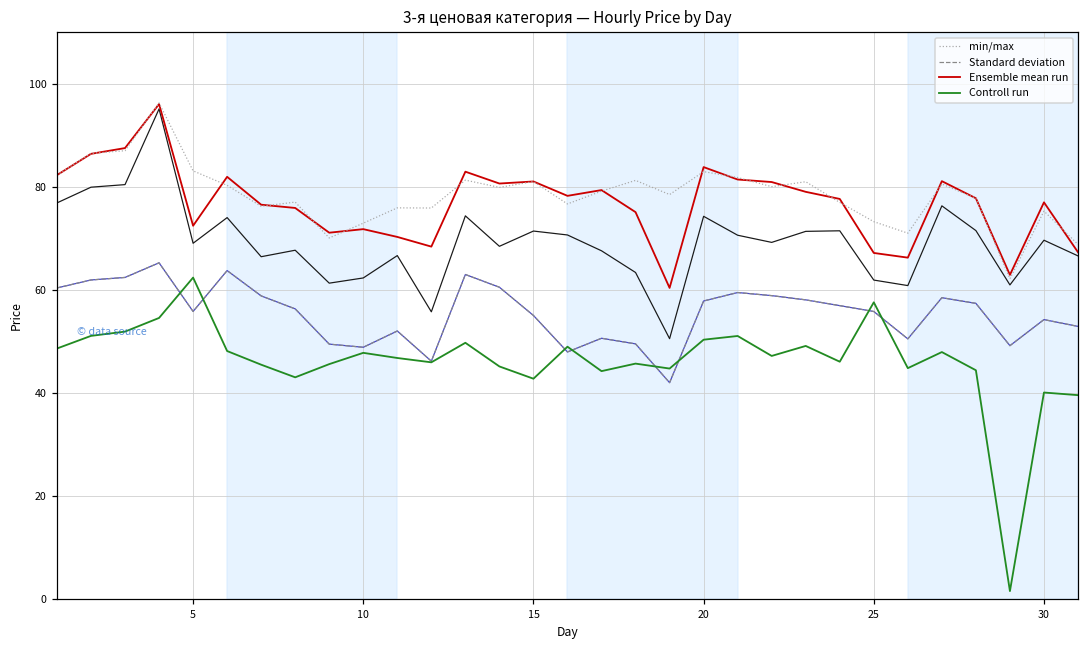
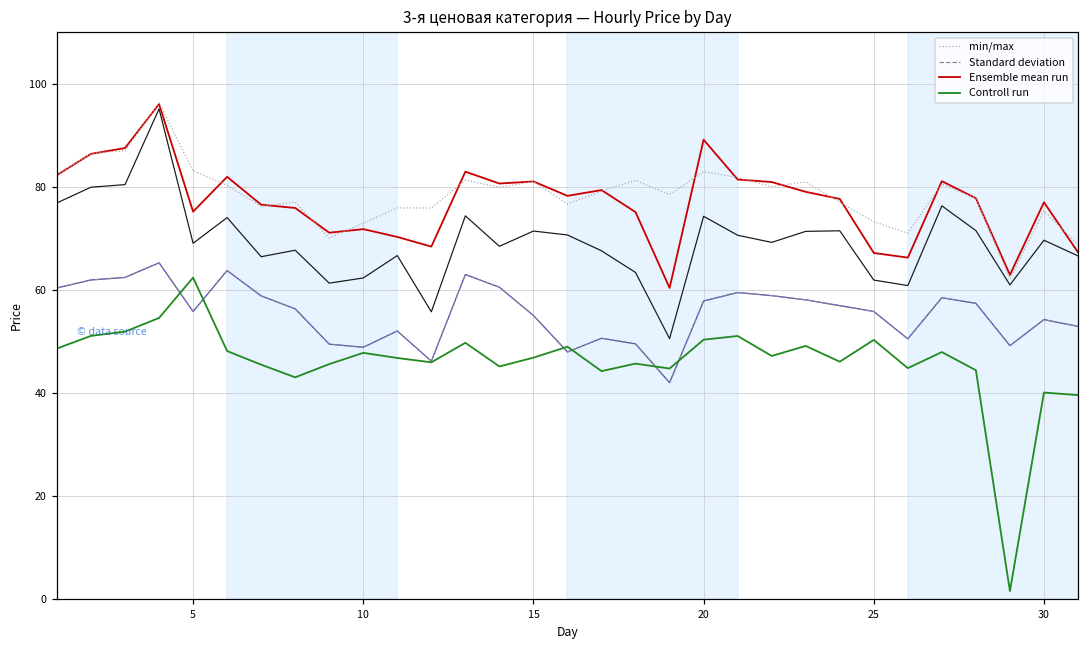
Ensemble mean run, 5: 72 -> 75
Controll run, 15: 43 -> 47
Ensemble mean run, 20: 84 -> 89
Controll run, 25: 58 -> 50
